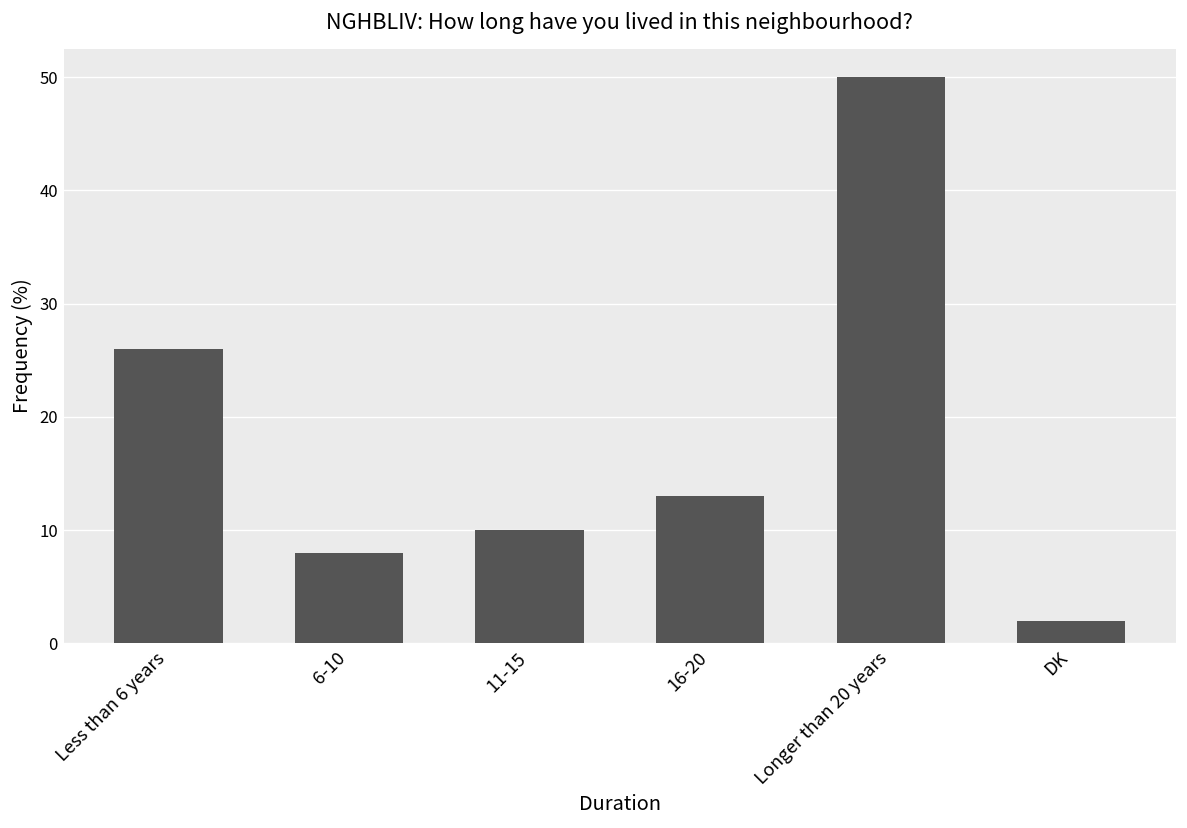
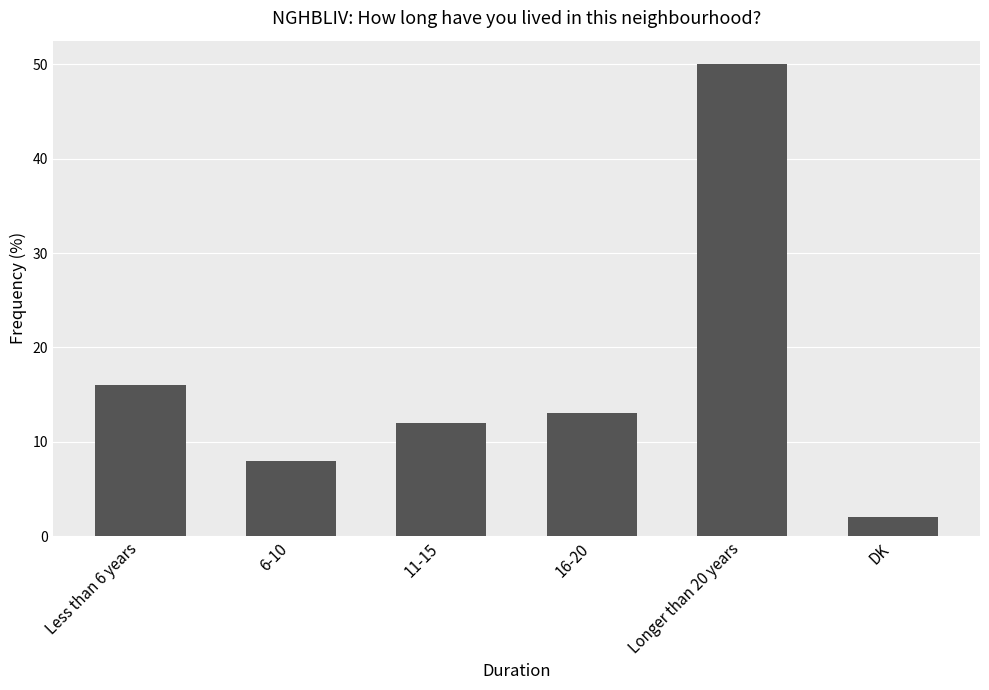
Less than 6 years: 26 -> 16
11-15: 10 -> 12
